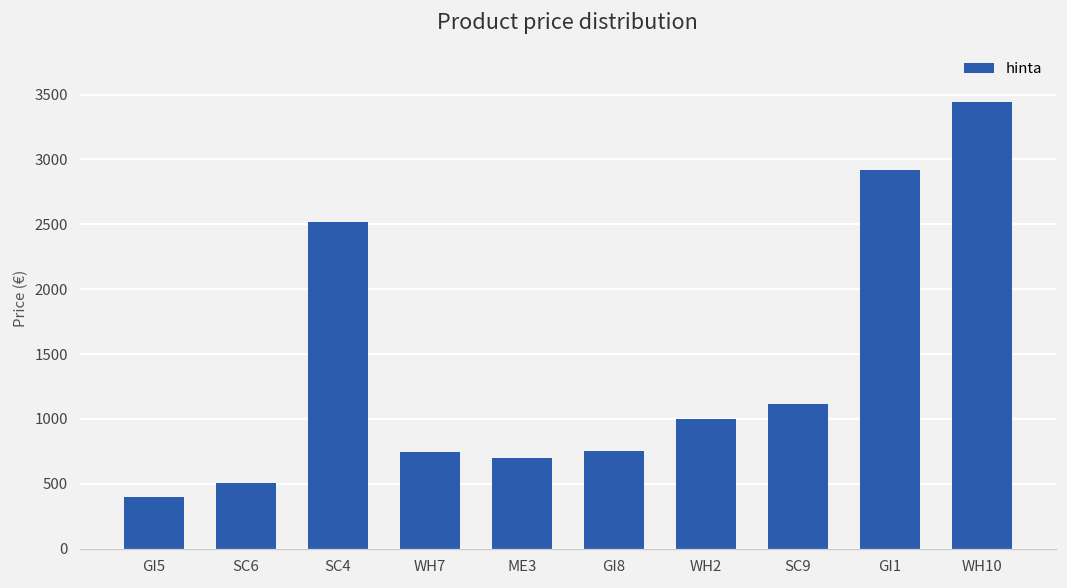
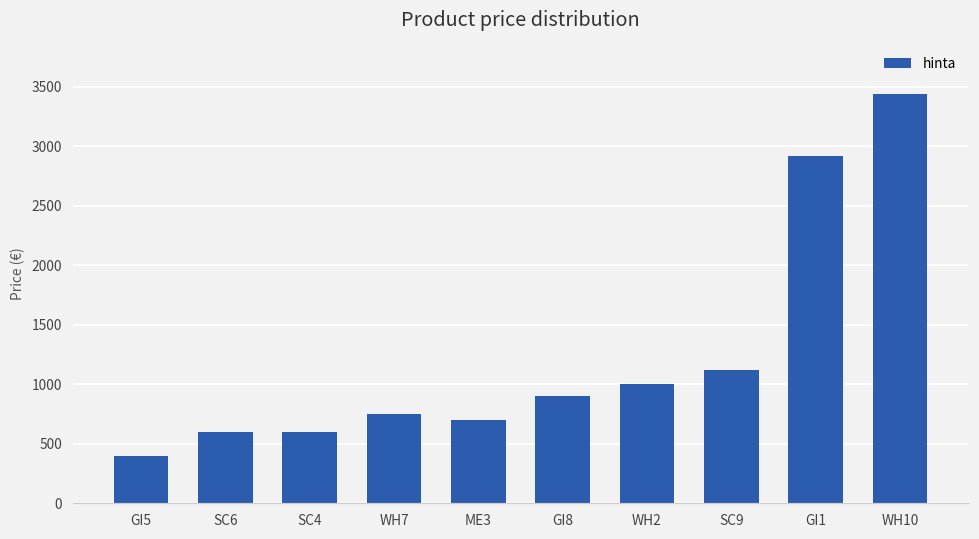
SC6: 510 -> 600
SC4: 2520 -> 600
GI8: 760 -> 900
